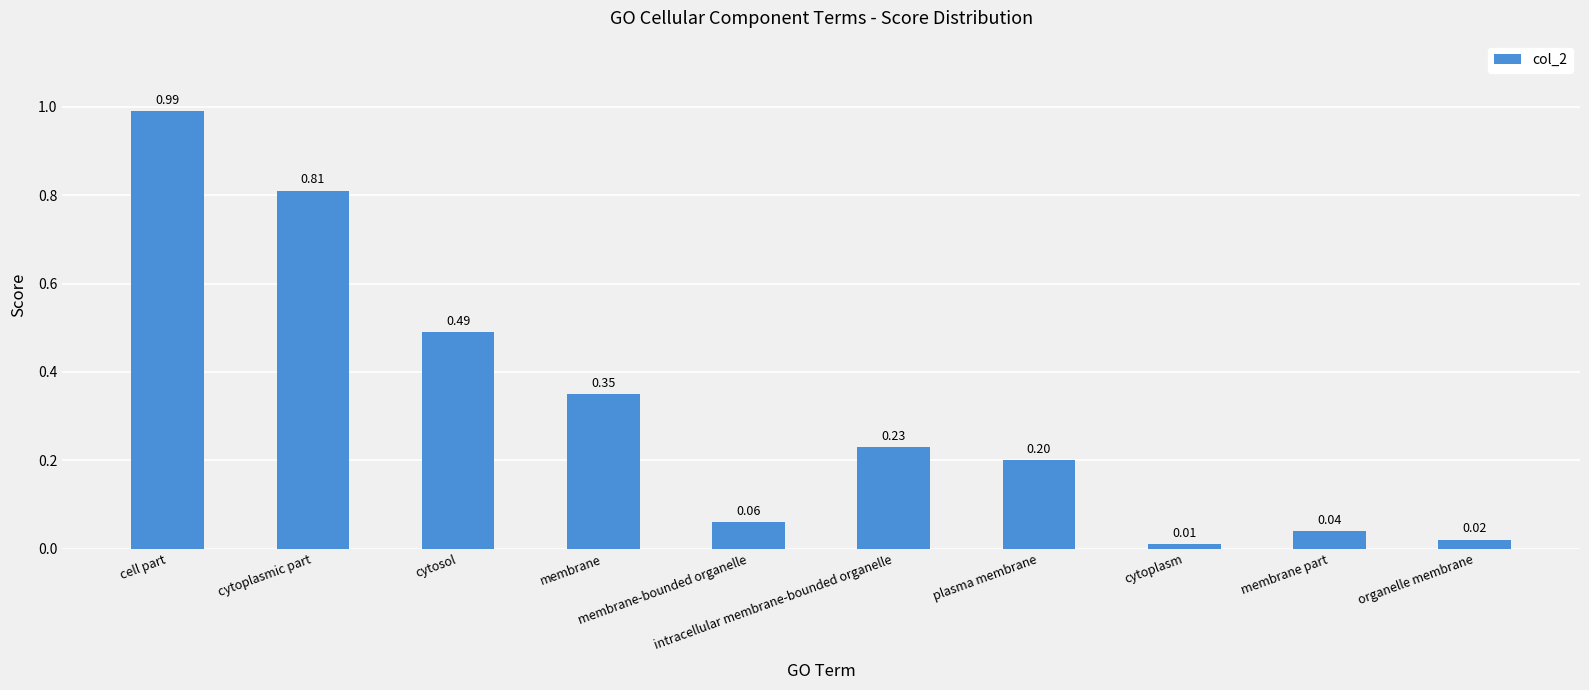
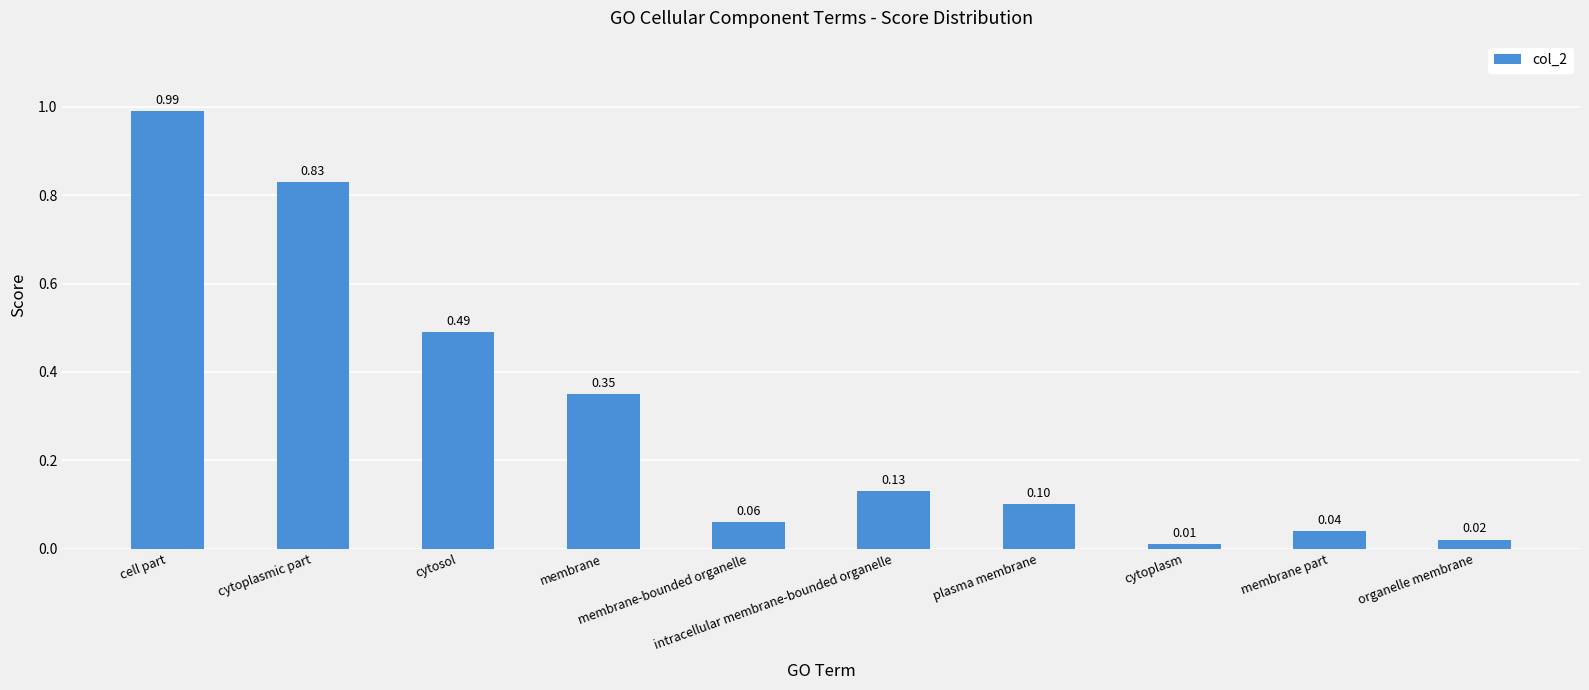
cytoplasmic part: 0.81 -> 0.83
intracellular membrane-bounded organelle: 0.23 -> 0.13
plasma membrane: 0.20 -> 0.10
